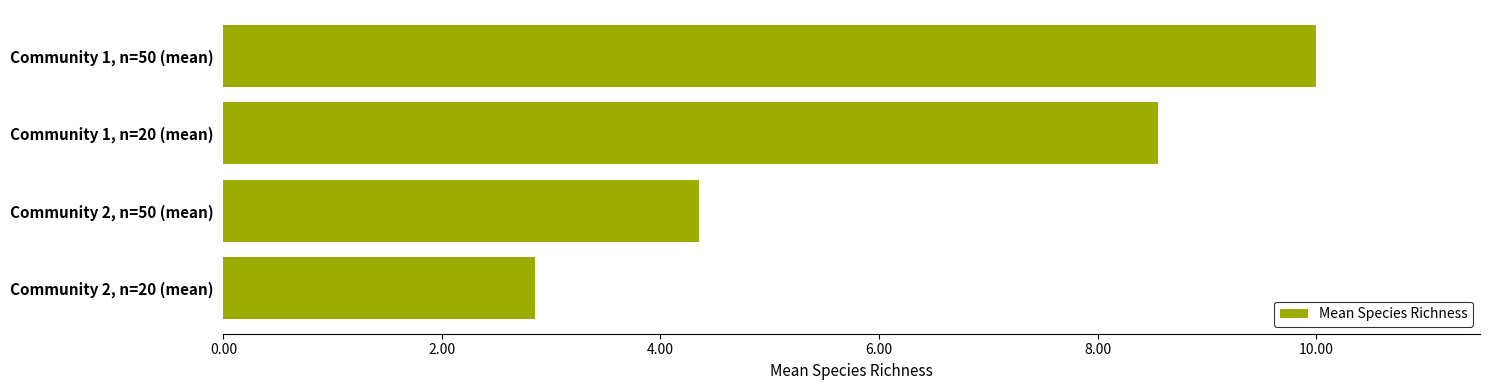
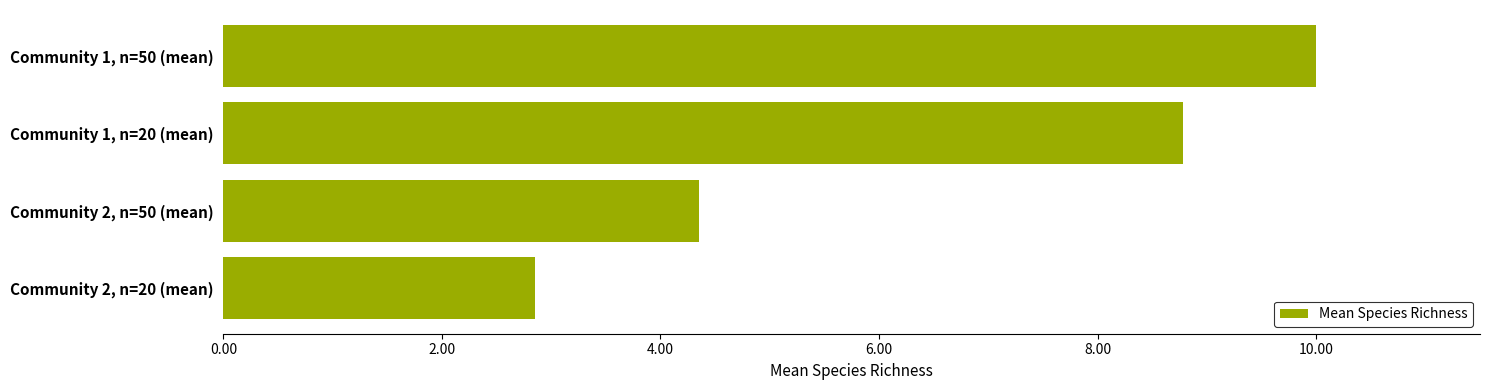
Community 1, n=20 (mean): 8.55 -> 8.78
